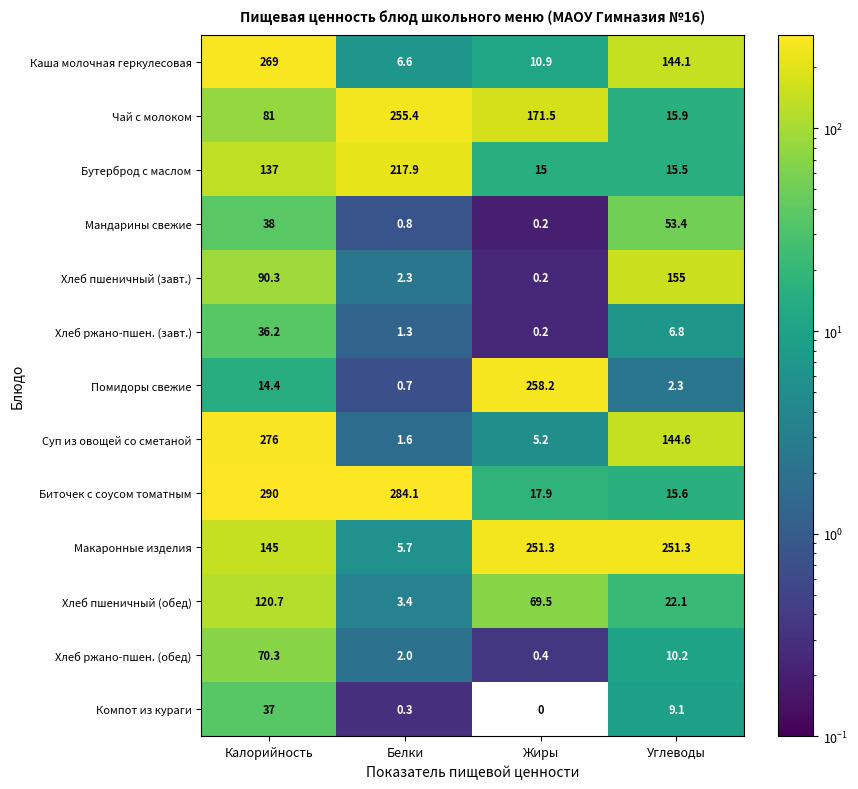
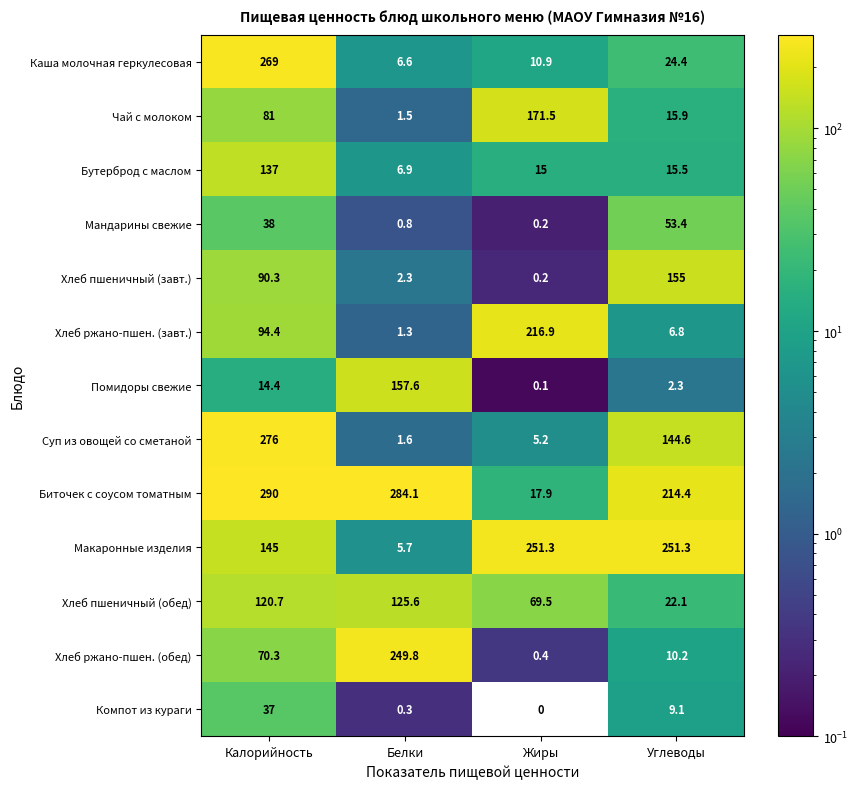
Каша молочная геркулесовая, Углеводы: 144.1 -> 24.4
Чай с молоком, Белки: 255.4 -> 1.5
Бутерброд с маслом, Белки: 217.9 -> 6.9
Хлеб ржано-пшен. (завт.), Калорийность: 36.2 -> 94.4
Хлеб ржано-пшен. (завт.), Жиры: 0.2 -> 216.9
Помидоры свежие, Белки: 0.7 -> 157.6
Помидоры свежие, Жиры: 258.2 -> 0.1
Биточек с соусом томатным, Углеводы: 15.6 -> 214.4
Хлеб пшеничный (обед), Белки: 3.4 -> 125.6
Хлеб ржано-пшен. (обед), Белки: 2.0 -> 249.8
